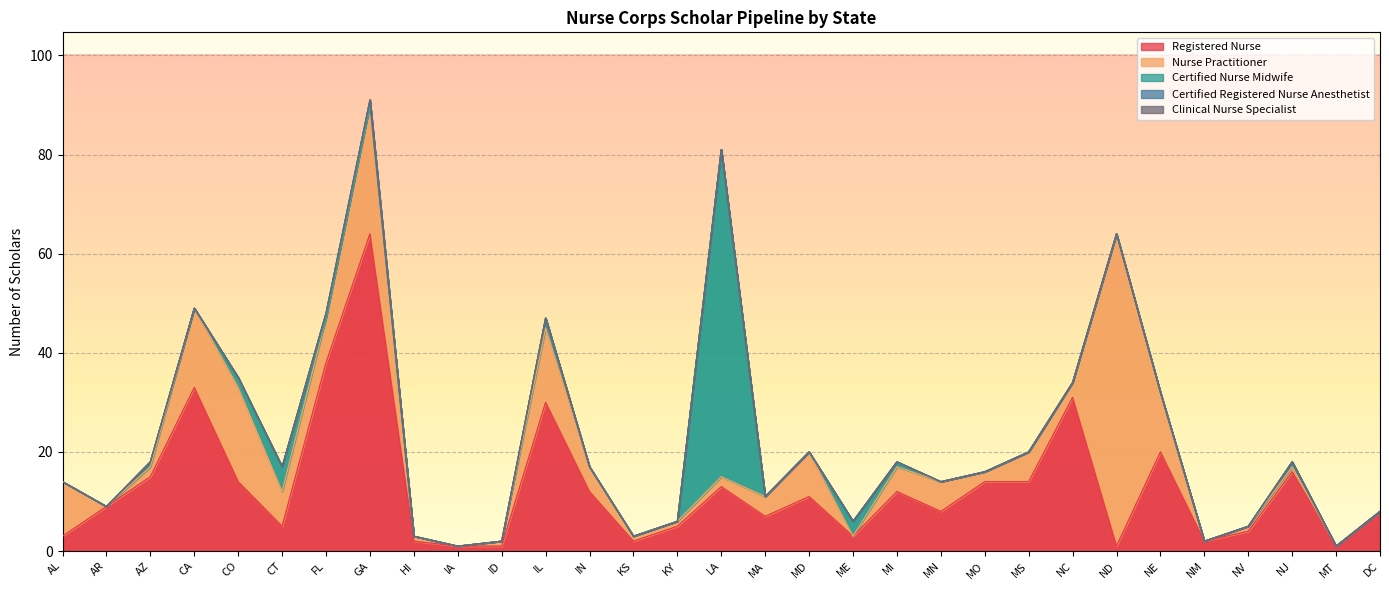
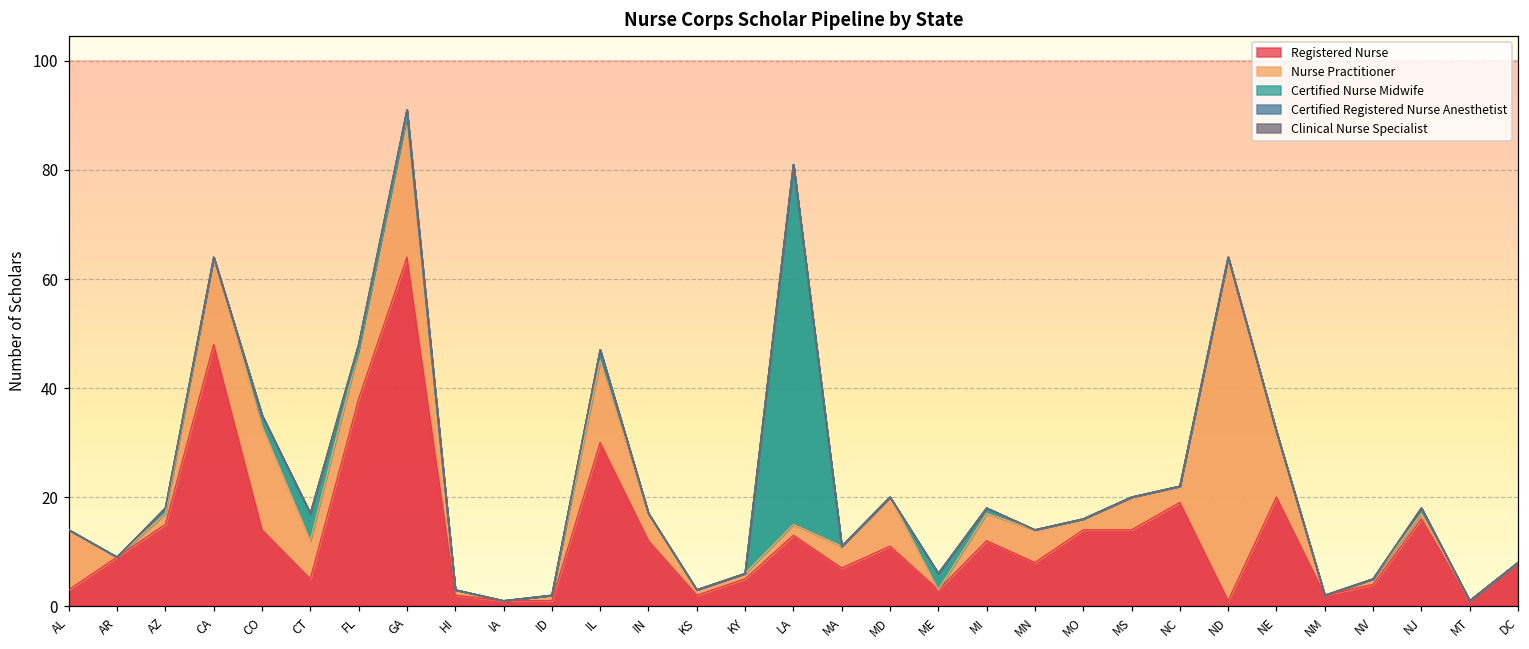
Registered Nurse, CA: 33 -> 48
Registered Nurse, NC: 31 -> 19
